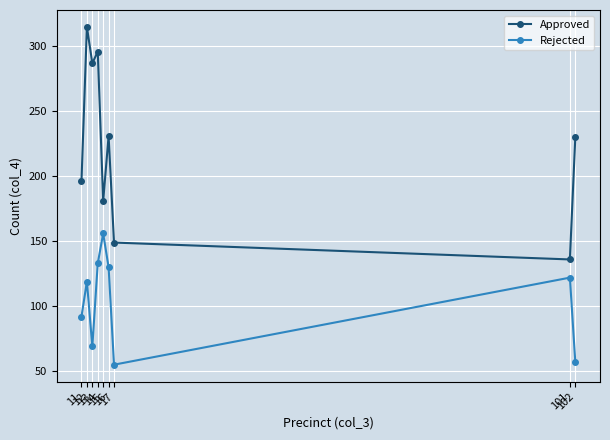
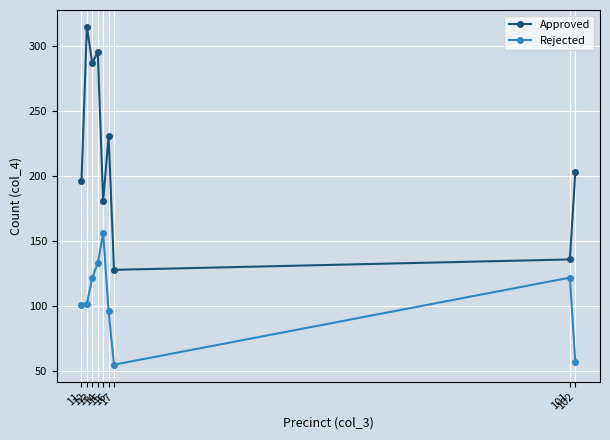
Rejected, 11: 92 -> 101
Rejected, 12: 119 -> 102
Rejected, 13: 69 -> 122
Rejected, 16: 130 -> 96
Approved, 17: 149 -> 128
Approved, 102: 230 -> 203
